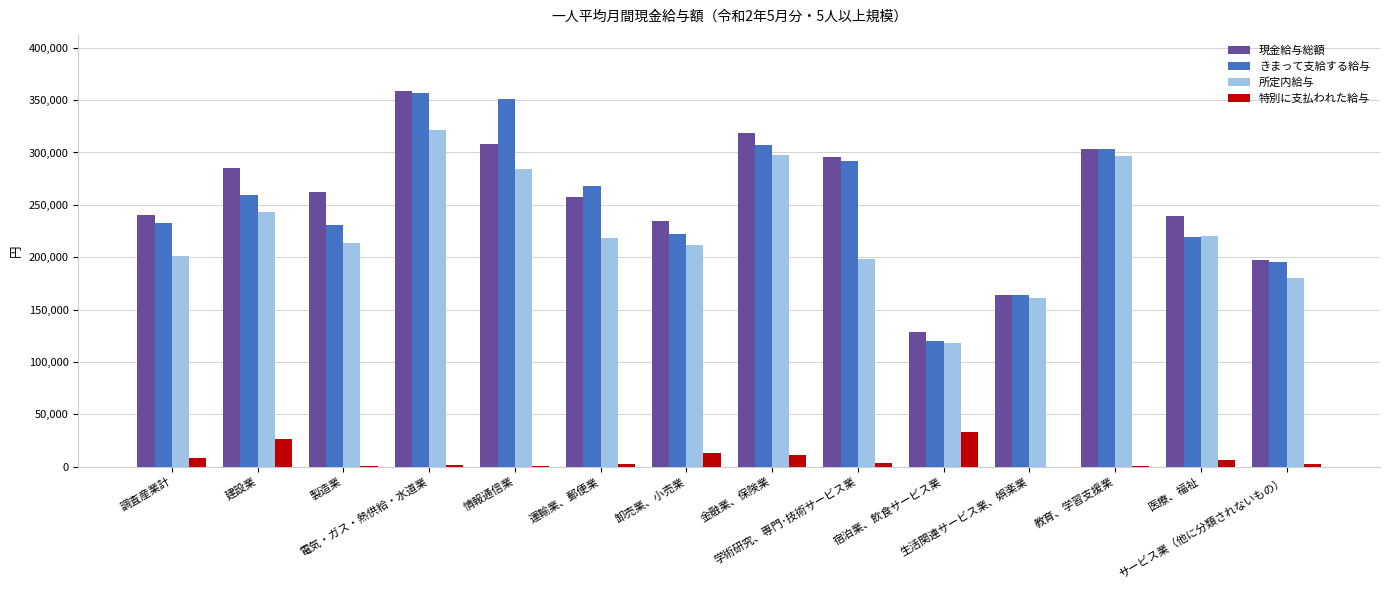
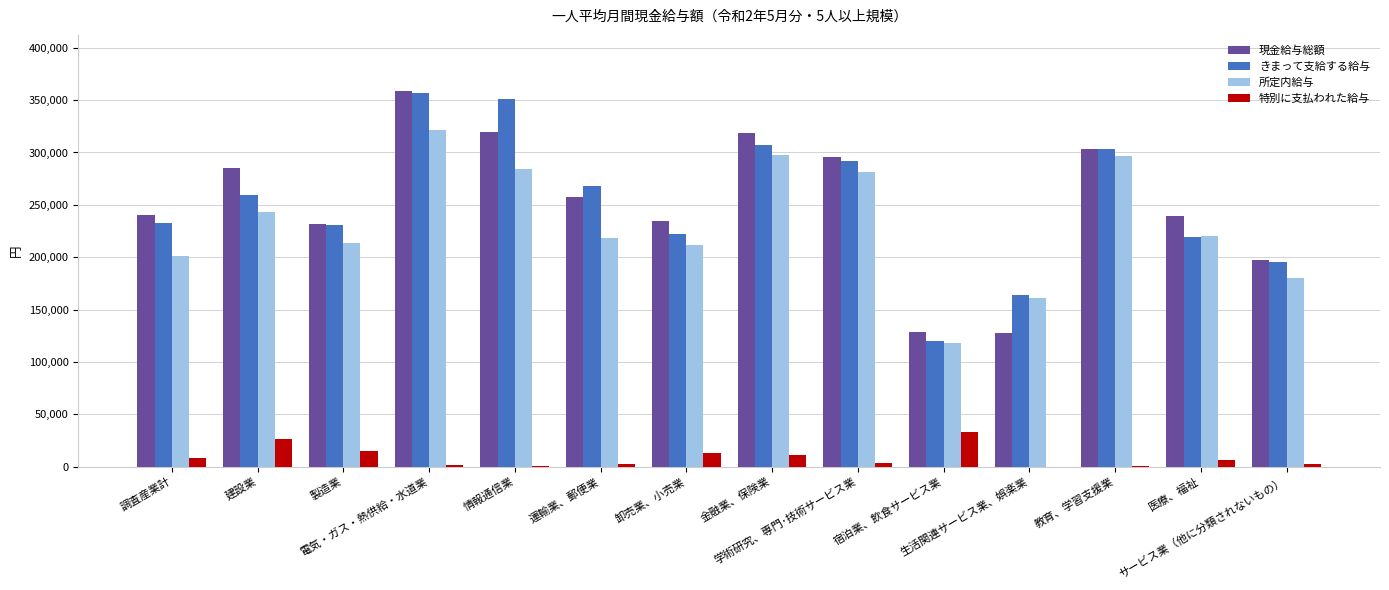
現金給与総額, 製造業: 263,000 -> 232,000
特別に支払われた給与, 製造業: 1,000 -> 15,000
現金給与総額, 情報通信業: 308,000 -> 320,000
所定内給与, 学術研究、専門･技術サービス業: 198,000 -> 281,000
現金給与総額, 生活関連サービス業、娯楽業: 164,000 -> 127,000
